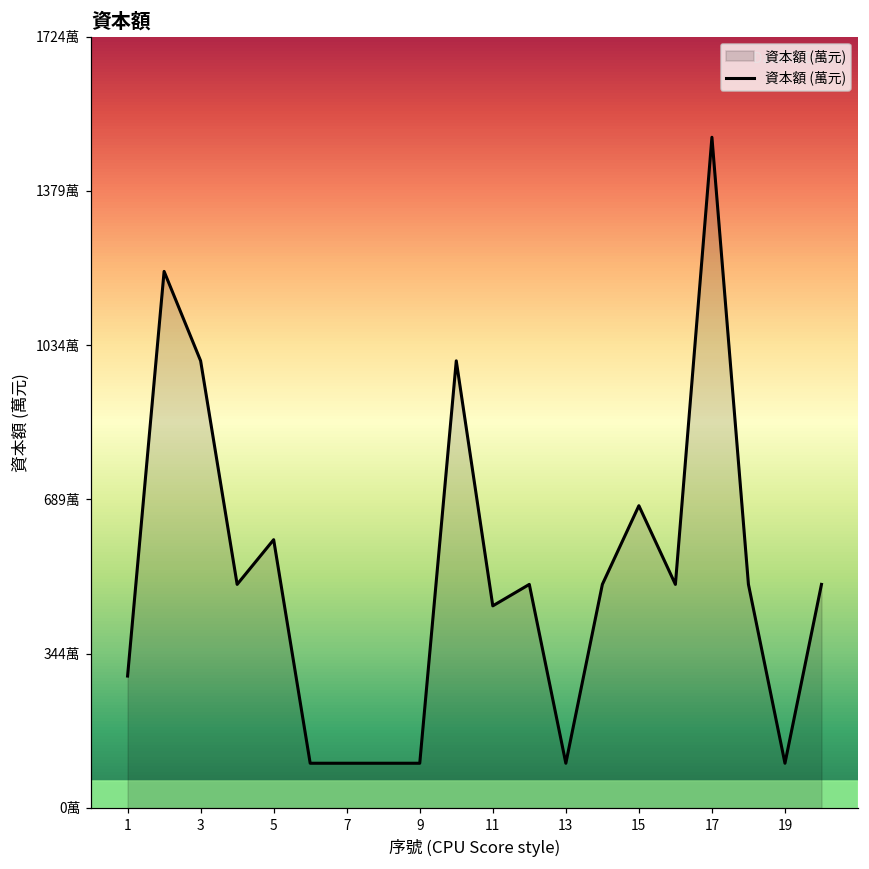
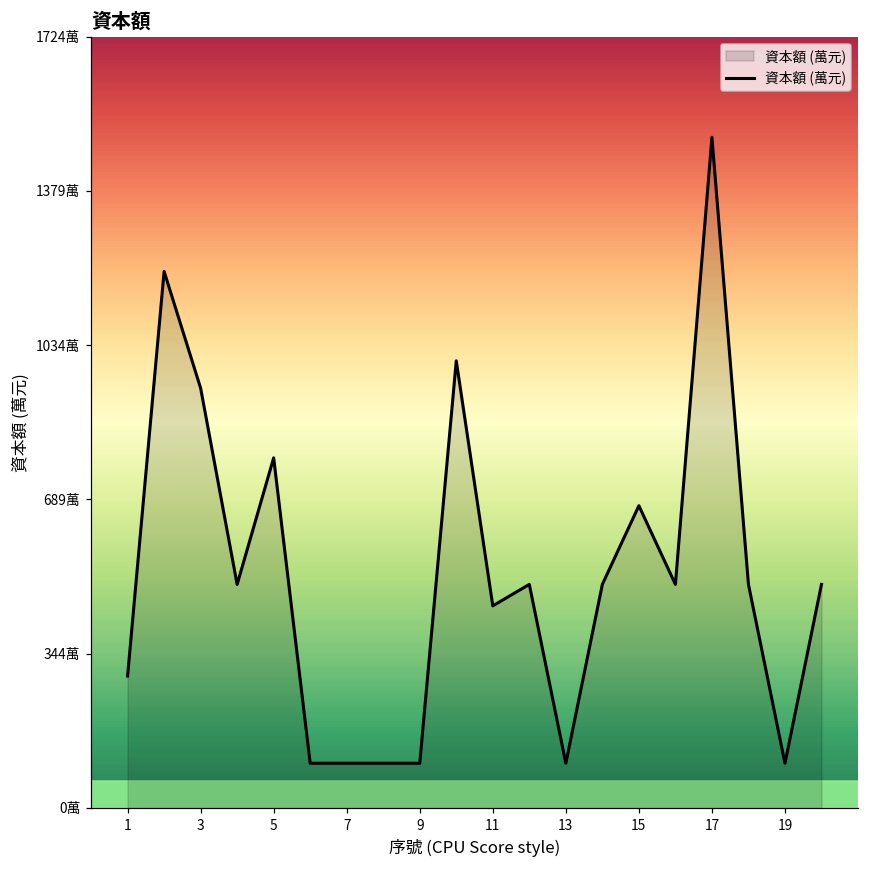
3: 1000萬 -> 940萬
5: 600萬 -> 780萬
